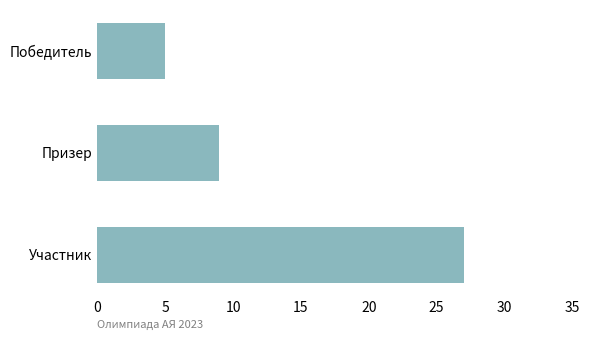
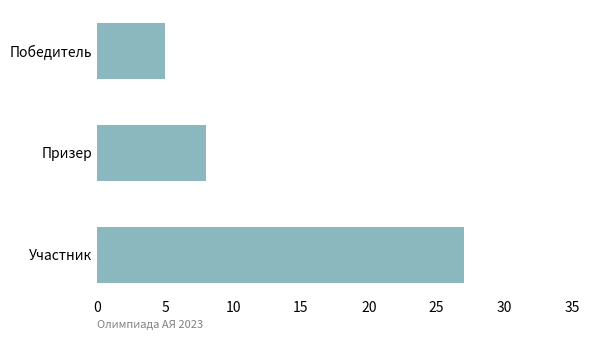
Призер: 9 -> 8
